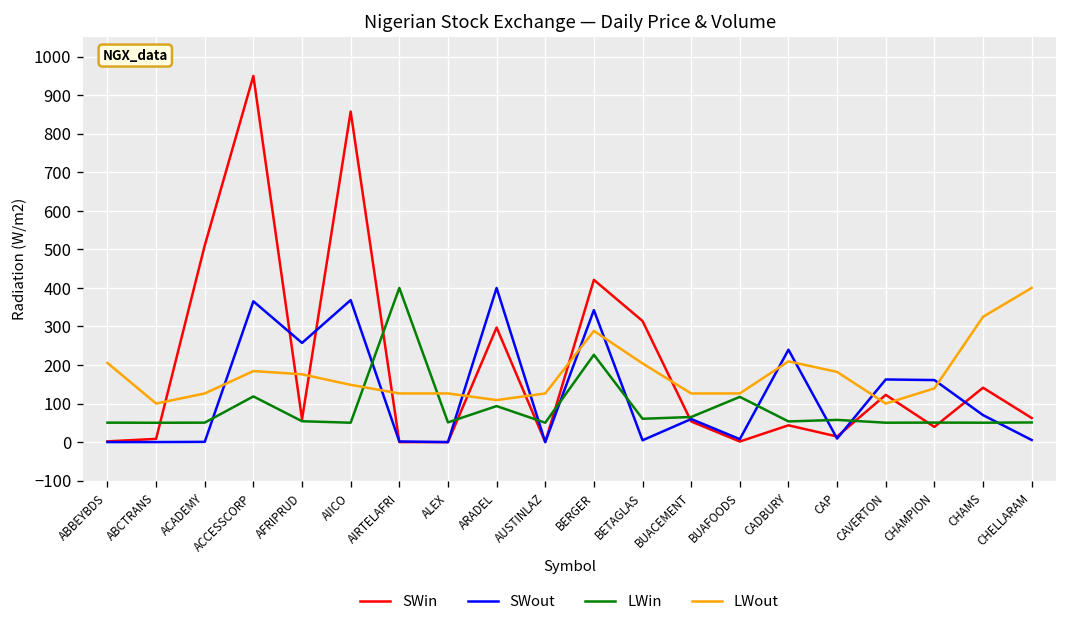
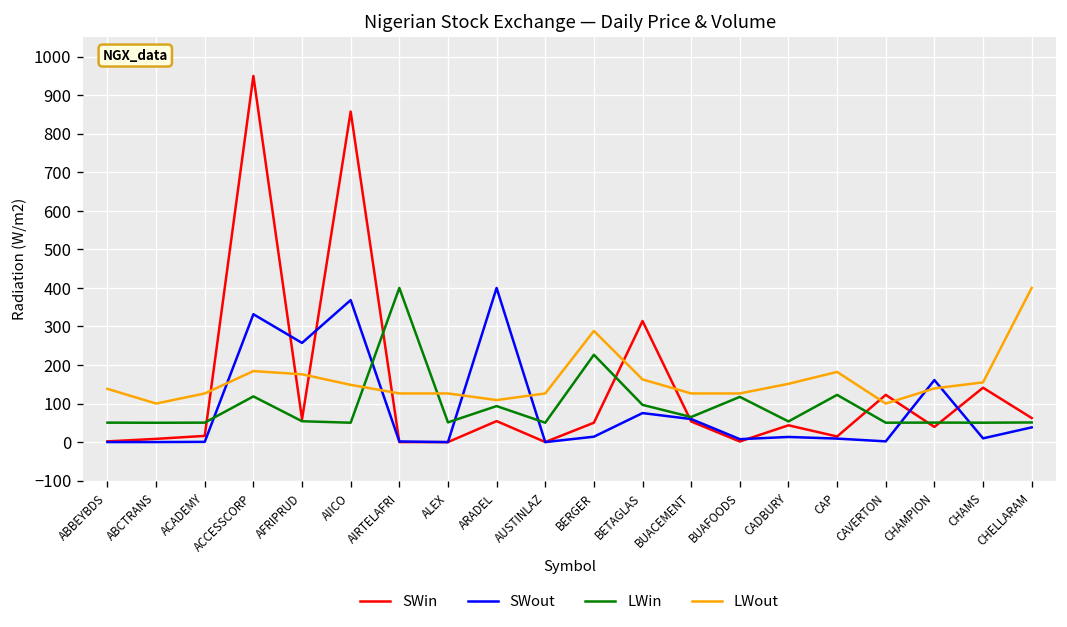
LWout, ABBEYBDS: 210 -> 140
SWin, ACADEMY: 510 -> 20
SWout, ACCESSCORP: 370 -> 330
SWin, ARADEL: 300 -> 50
SWin, BERGER: 420 -> 50
SWout, BERGER: 340 -> 10
SWout, BETAGLAS: 0 -> 80
LWin, BETAGLAS: 60 -> 100
LWout, BETAGLAS: 200 -> 160
SWout, CADBURY: 240 -> 10
LWout, CADBURY: 210 -> 150
LWin, CAP: 60 -> 120
SWout, CAVERTON: 160 -> 0
SWout, CHAMS: 70 -> 10
LWout, CHAMS: 330 -> 160
SWout, CHELLARAM: 10 -> 40
